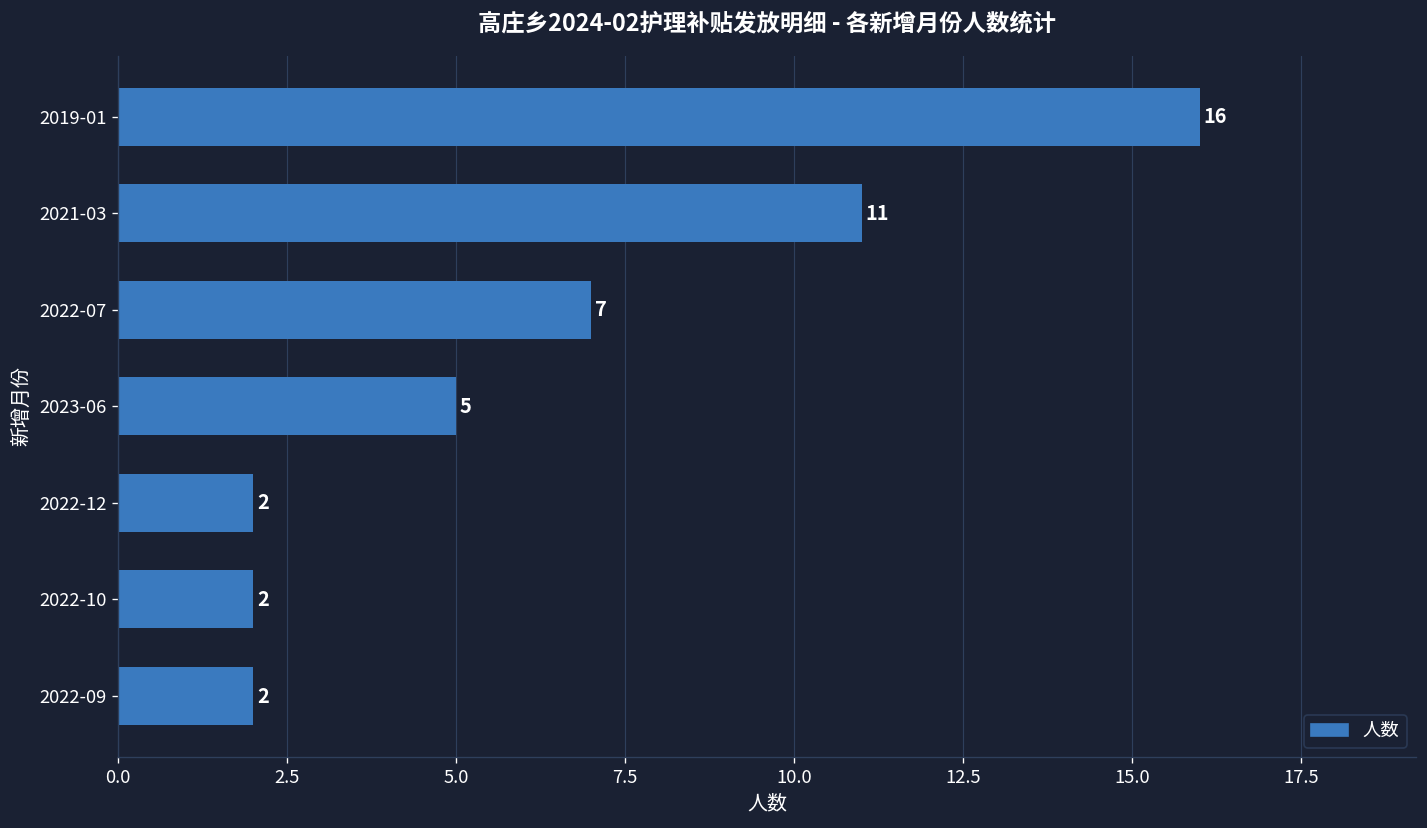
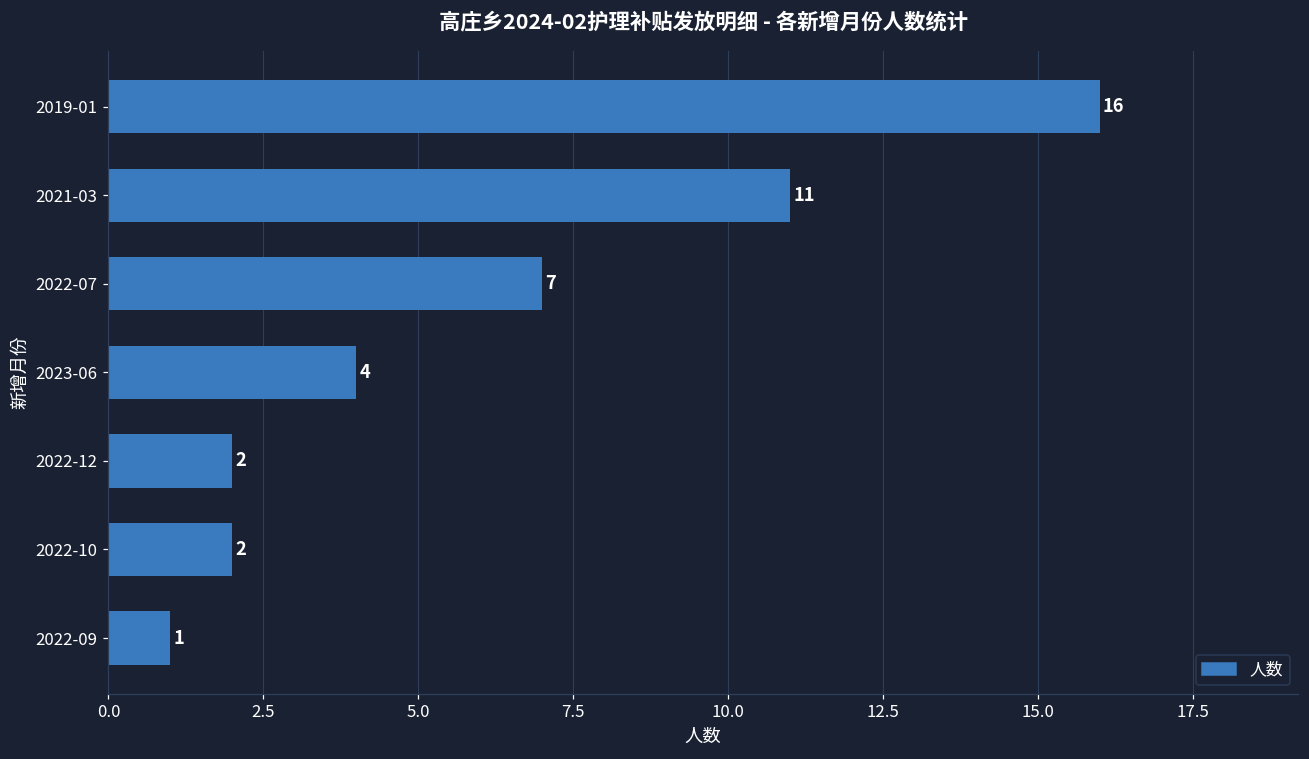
2023-06: 5 -> 4
2022-09: 2 -> 1
